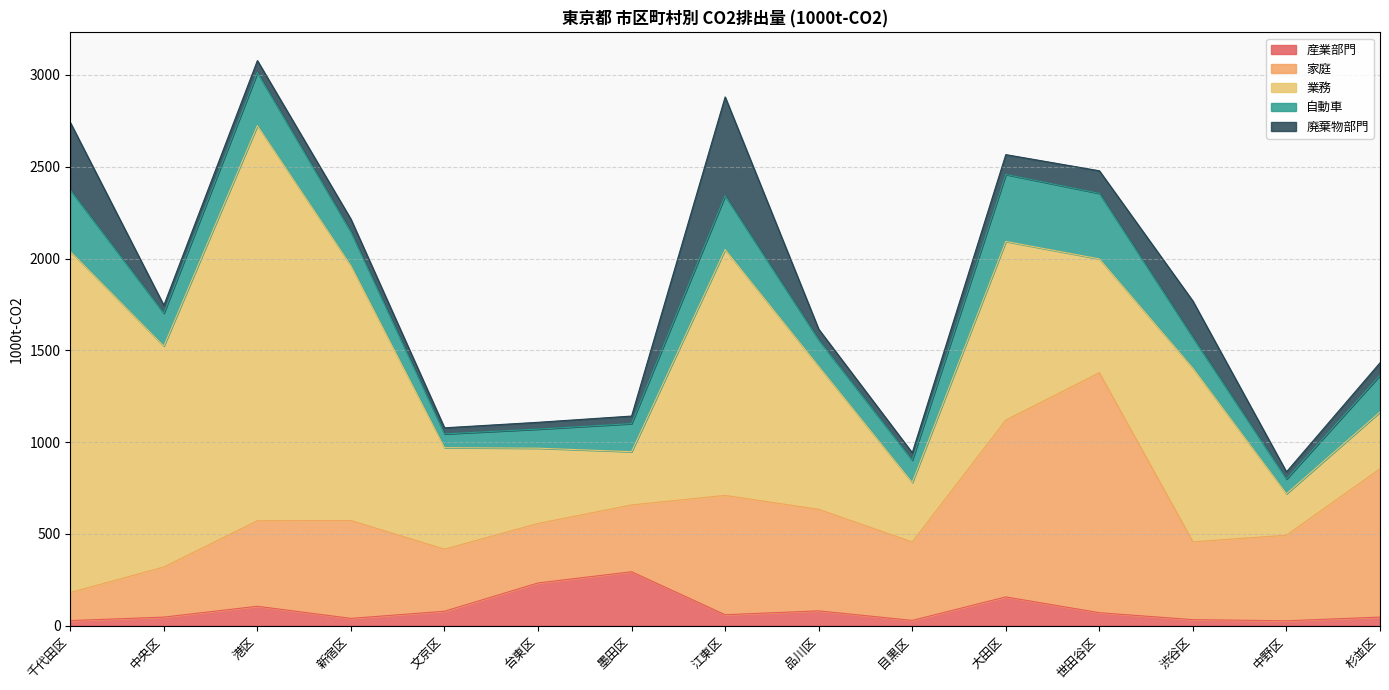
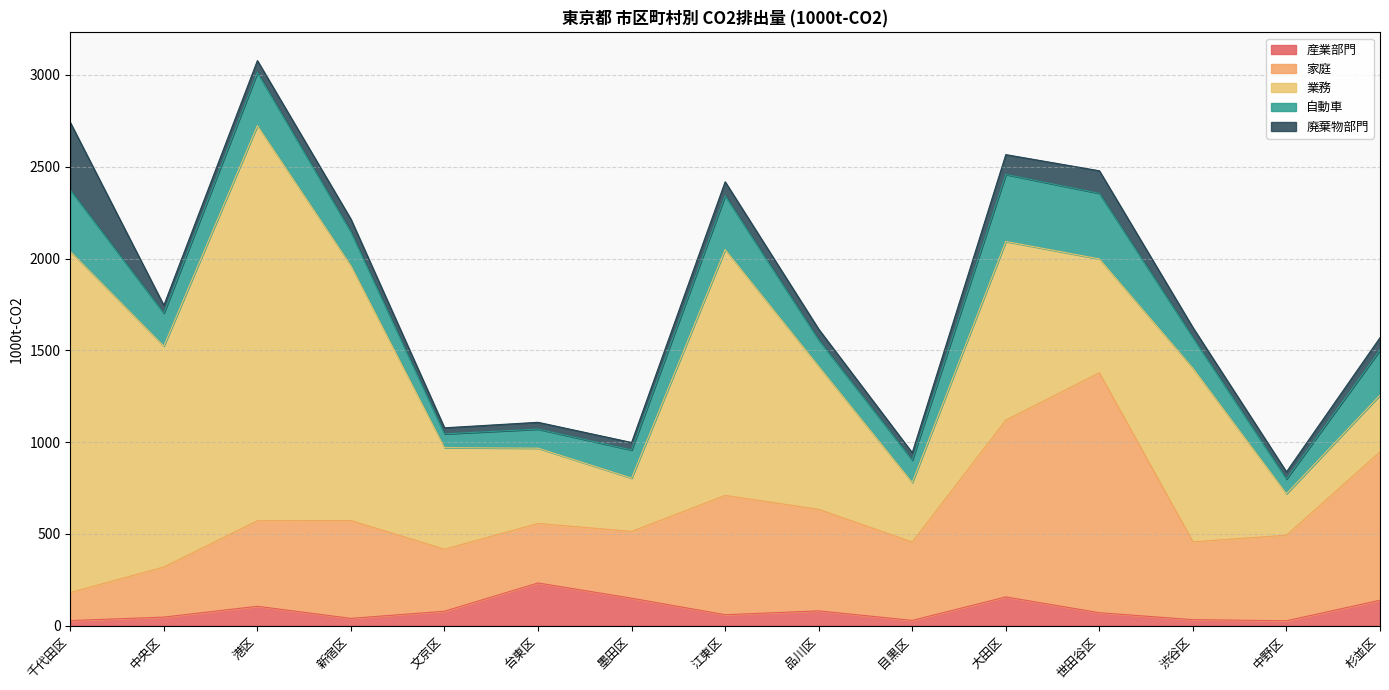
産業部門, 墨田区: 290 -> 150
廃棄物部門, 江東区: 540 -> 80
廃棄物部門, 渋谷区: 200 -> 50
産業部門, 杉並区: 50 -> 140
自動車, 杉並区: 200 -> 250
